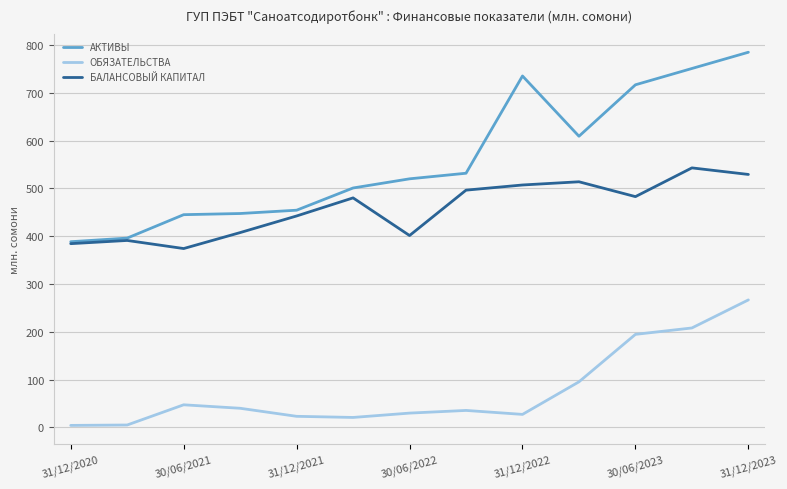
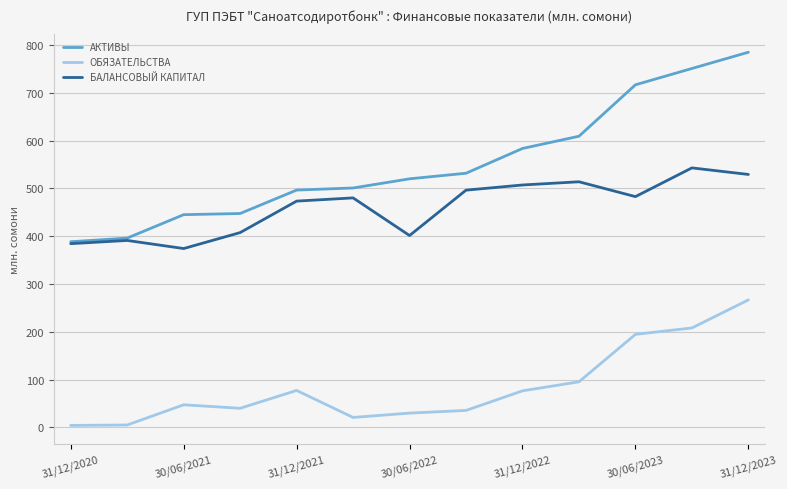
АКТИВЫ, 31/12/2021: 450 -> 500
ОБЯЗАТЕЛЬСТВА, 31/12/2021: 20 -> 80
БАЛАНСОВЫЙ КАПИТАЛ, 31/12/2021: 440 -> 470
АКТИВЫ, 31/12/2022: 740 -> 580
ОБЯЗАТЕЛЬСТВА, 31/12/2022: 30 -> 80
